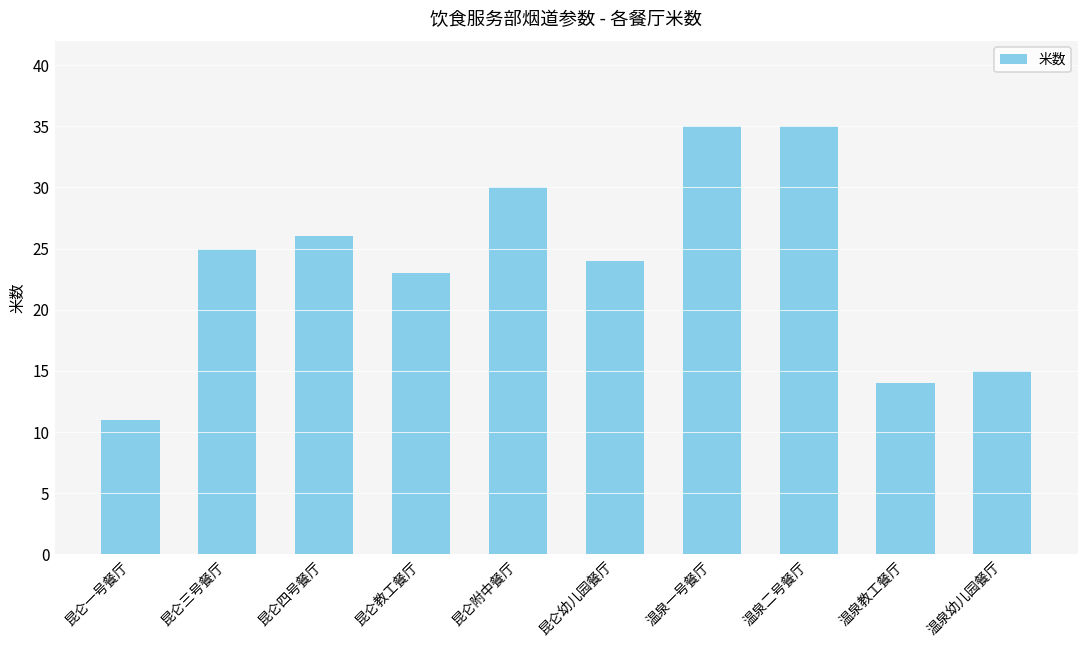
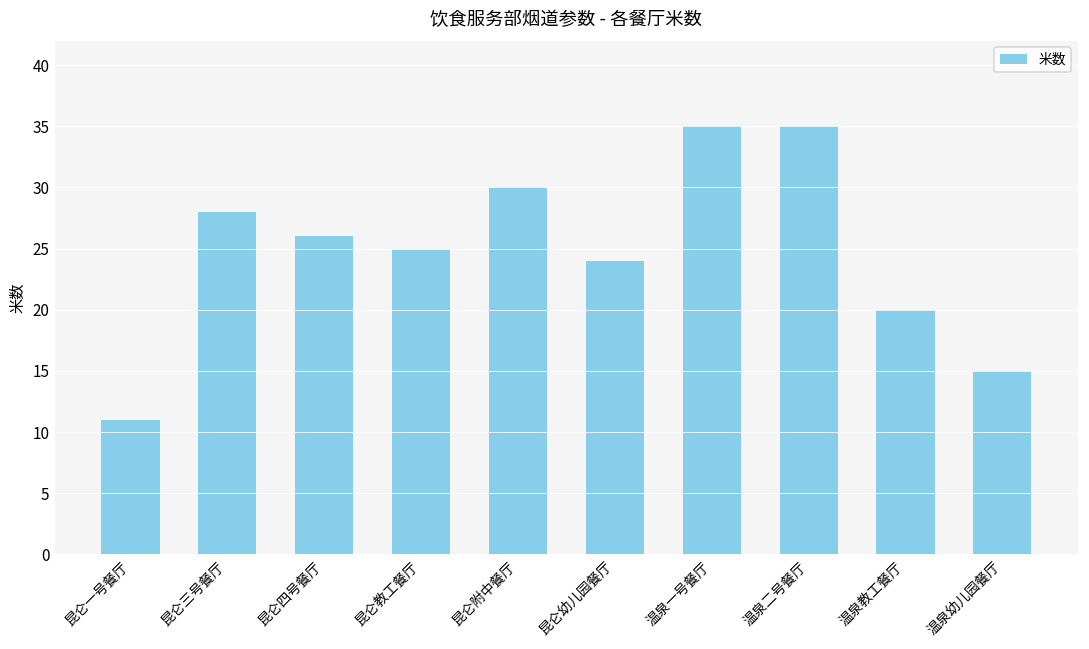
昆仑三号餐厅: 25 -> 28
昆仑教工餐厅: 23 -> 25
温泉教工餐厅: 14 -> 20
